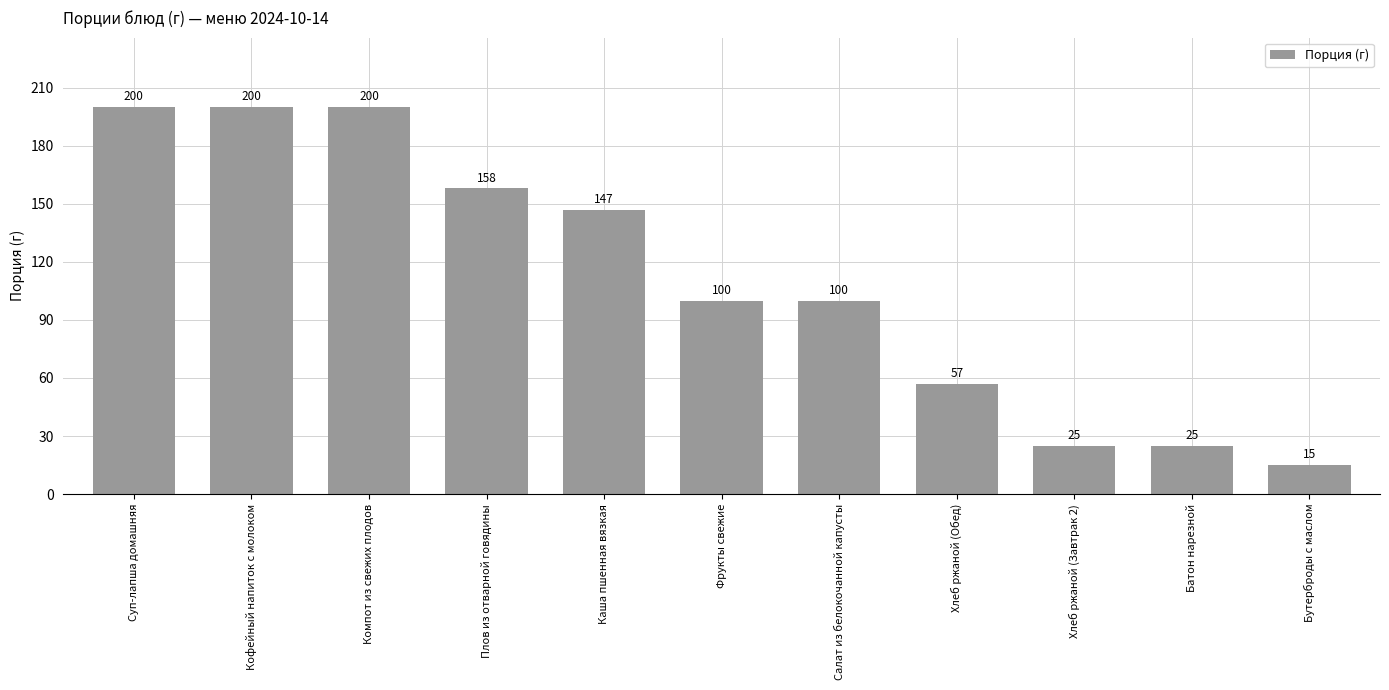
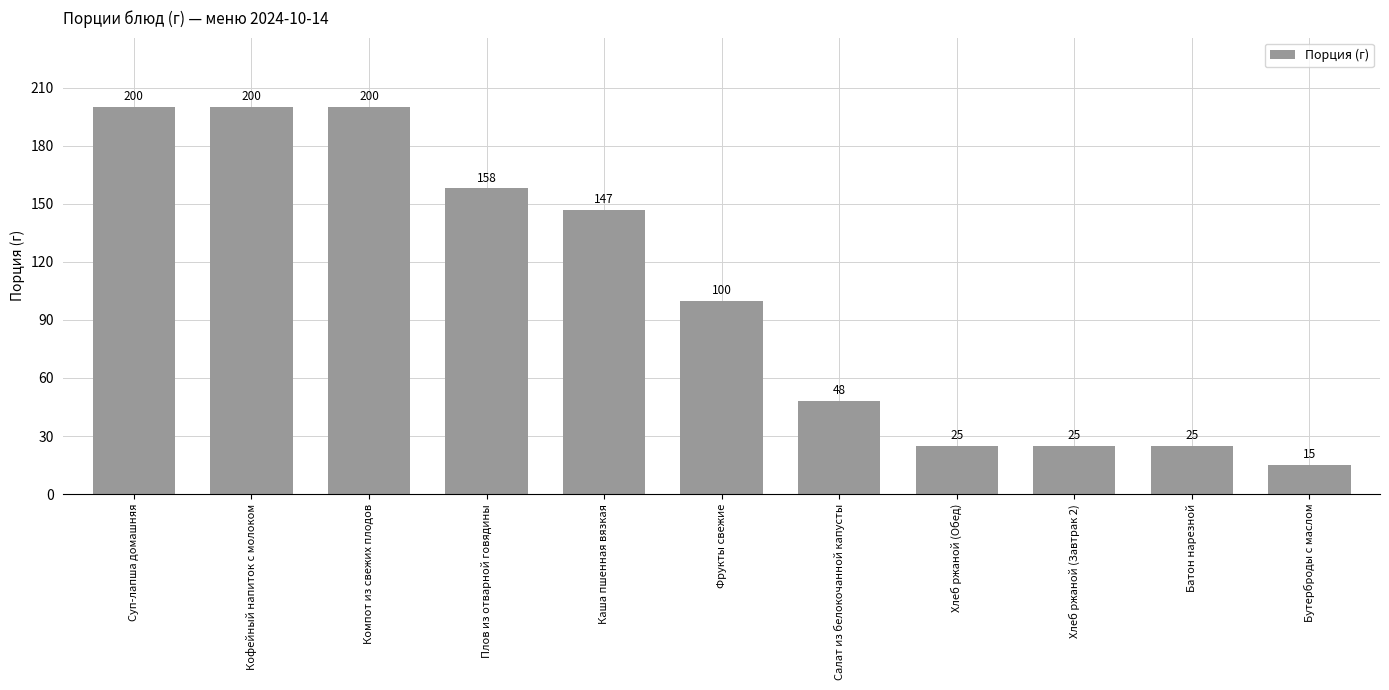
Салат из белокочанной капусты: 100 -> 48
Хлеб ржаной (Обед): 57 -> 25
